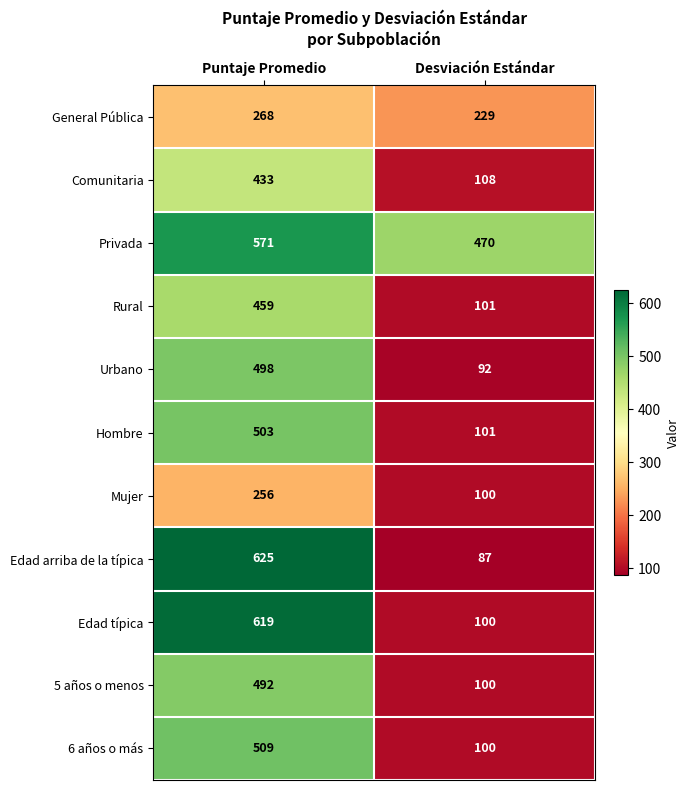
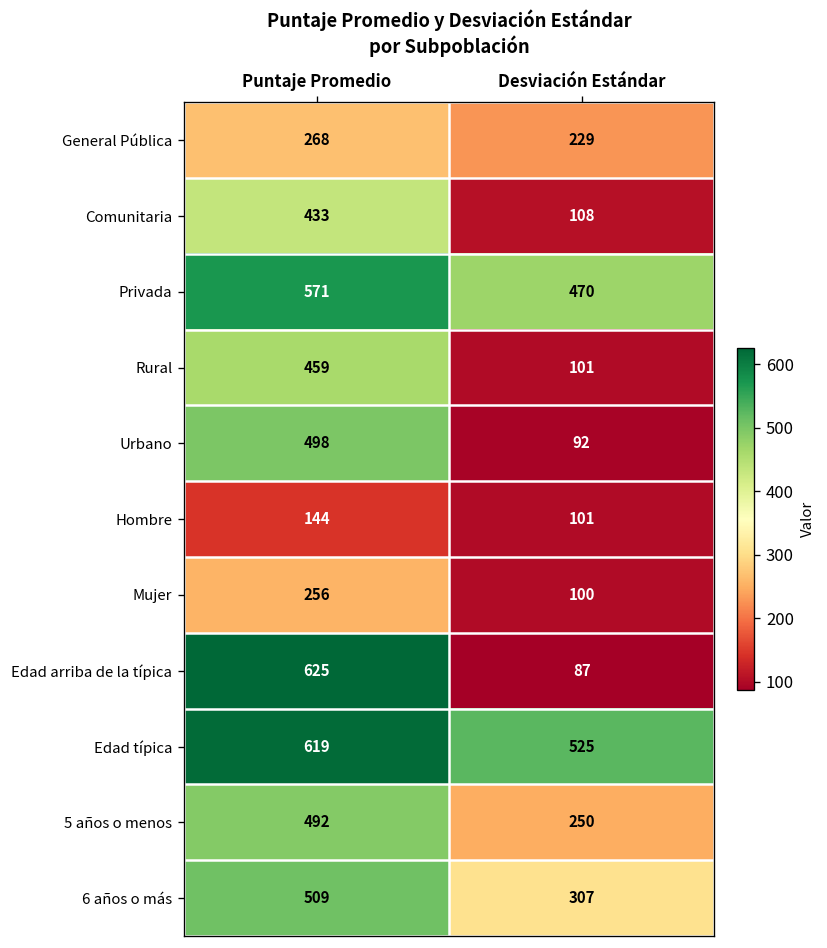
Hombre, Puntaje Promedio: 503 -> 144
Edad típica, Desviación Estándar: 100 -> 525
5 años o menos, Desviación Estándar: 100 -> 250
6 años o más, Desviación Estándar: 100 -> 307
